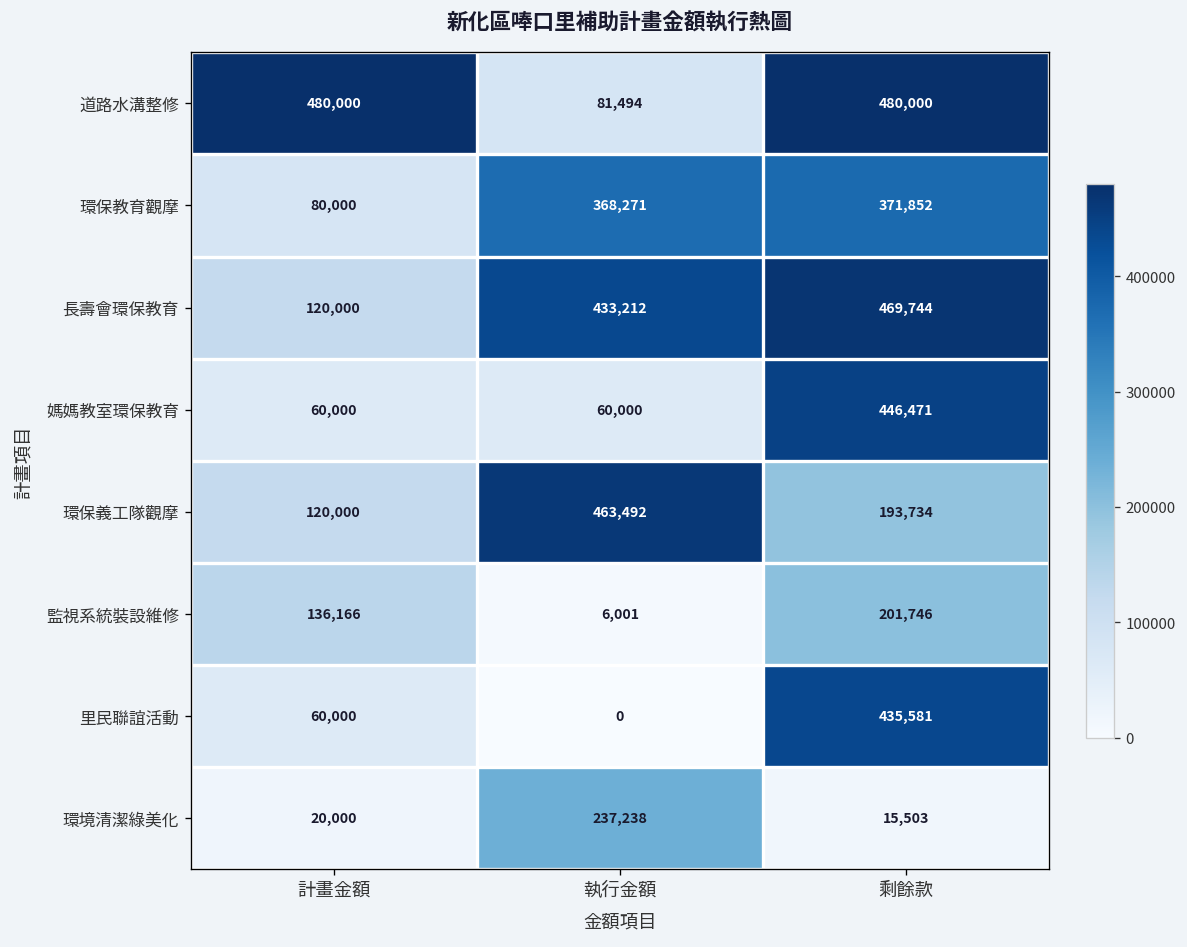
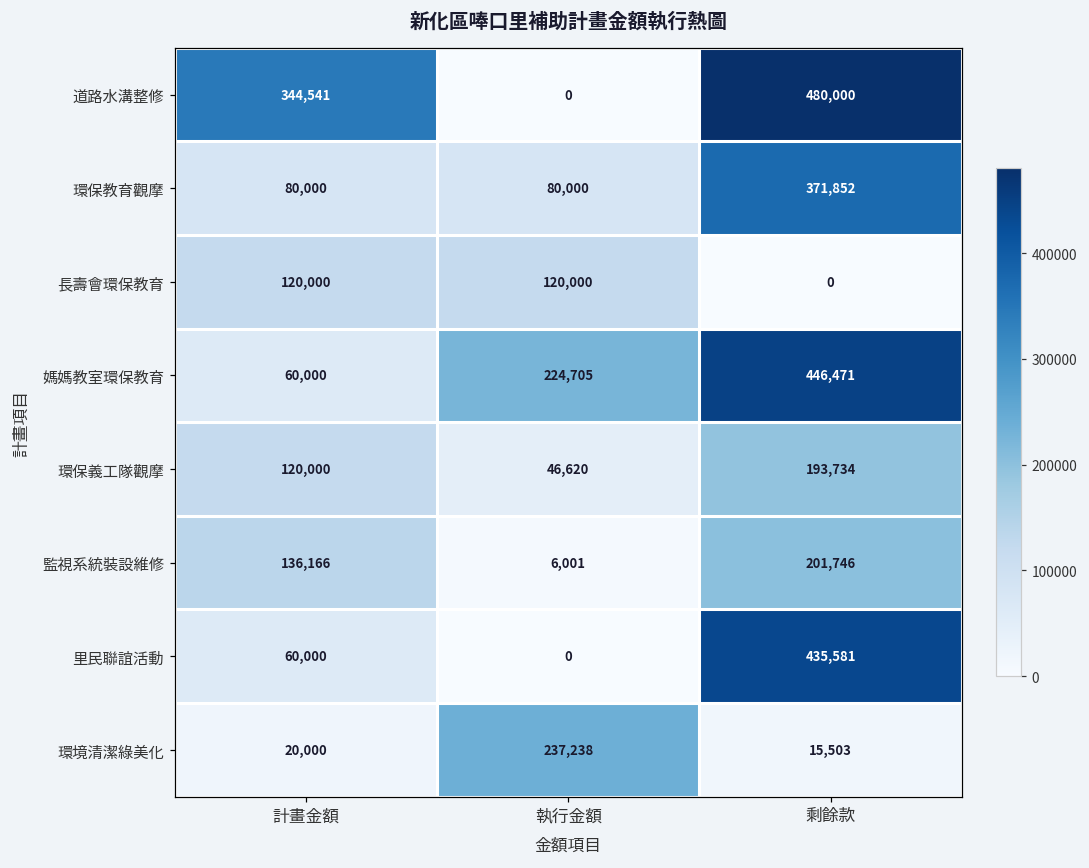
道路水溝整修, 計畫金額: 480,000 -> 344,541
道路水溝整修, 執行金額: 81,494 -> 0
環保教育觀摩, 執行金額: 368,271 -> 80,000
長壽會環保教育, 執行金額: 433,212 -> 120,000
長壽會環保教育, 剩餘款: 469,744 -> 0
媽媽教室環保教育, 執行金額: 60,000 -> 224,705
環保義工隊觀摩, 執行金額: 463,492 -> 46,620
